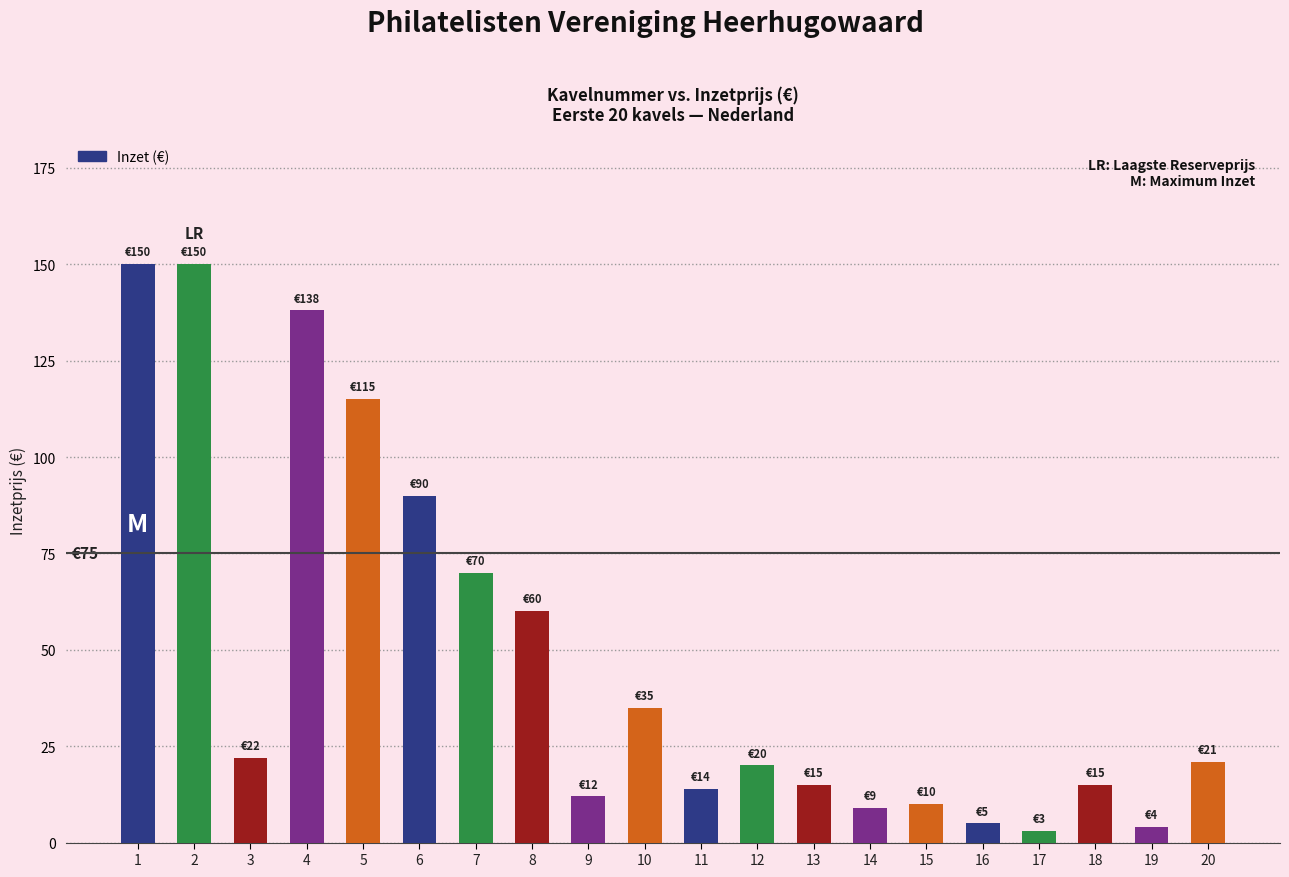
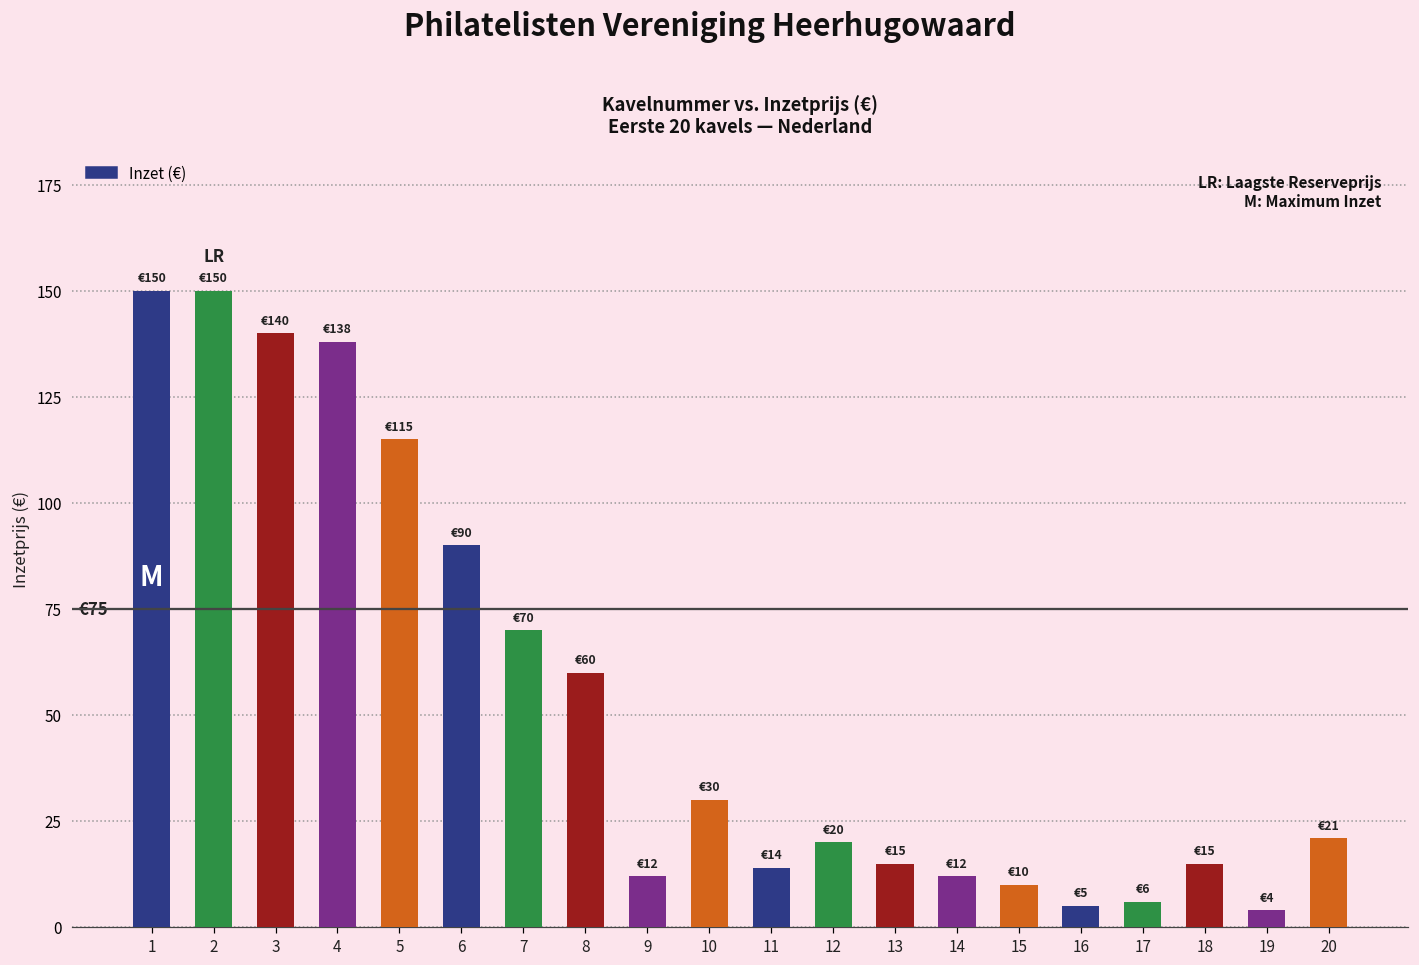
3: €22 -> €140
10: €35 -> €30
14: €9 -> €12
17: €3 -> €6
